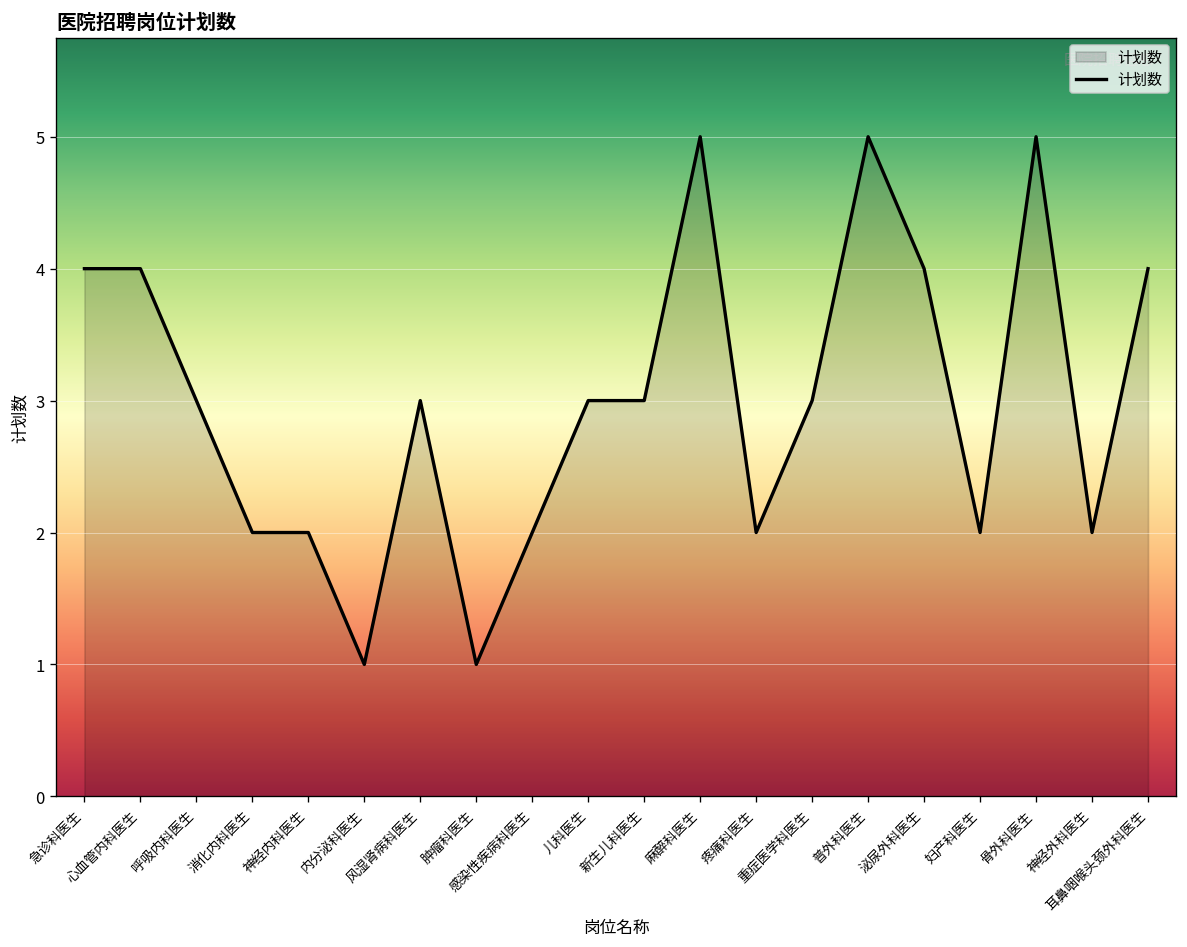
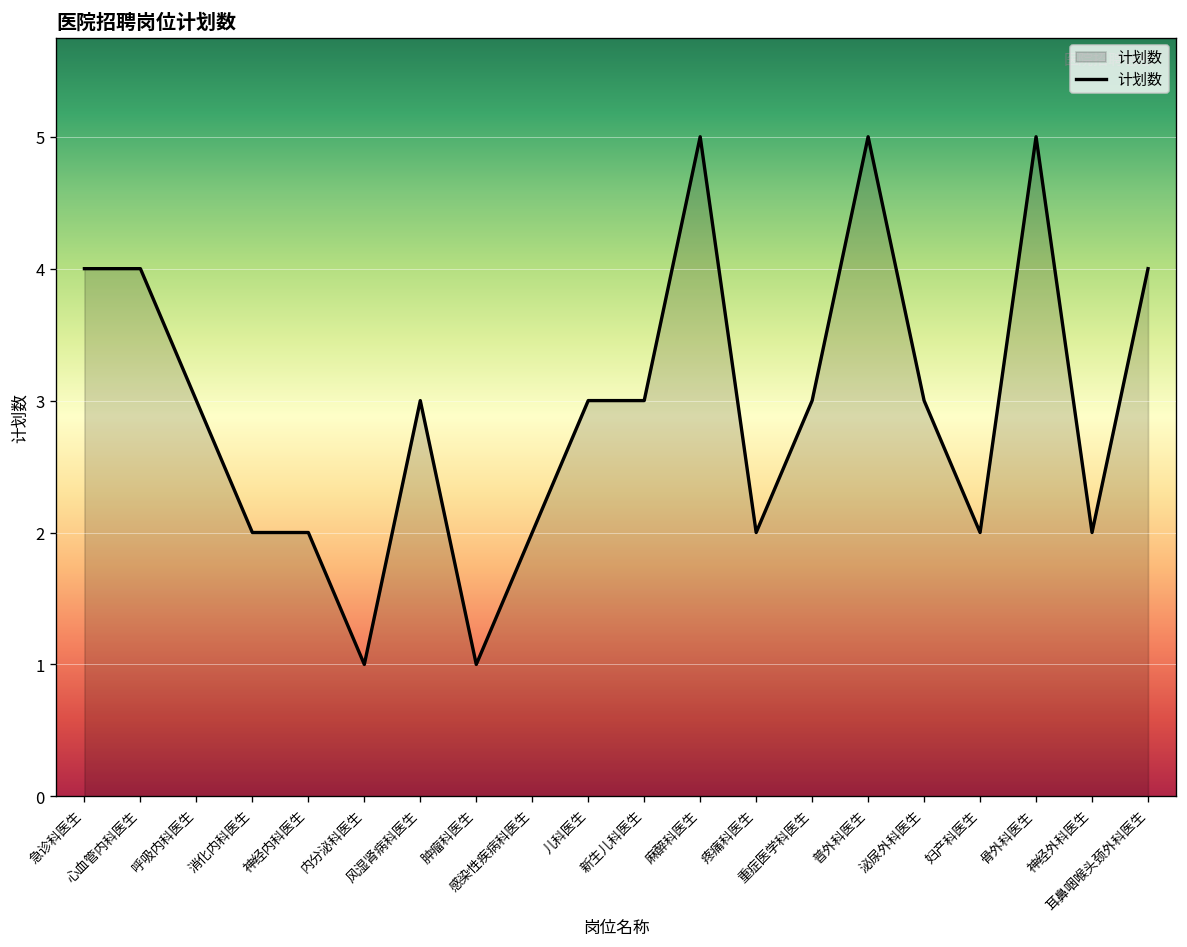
泌尿外科医生: 4 -> 3
